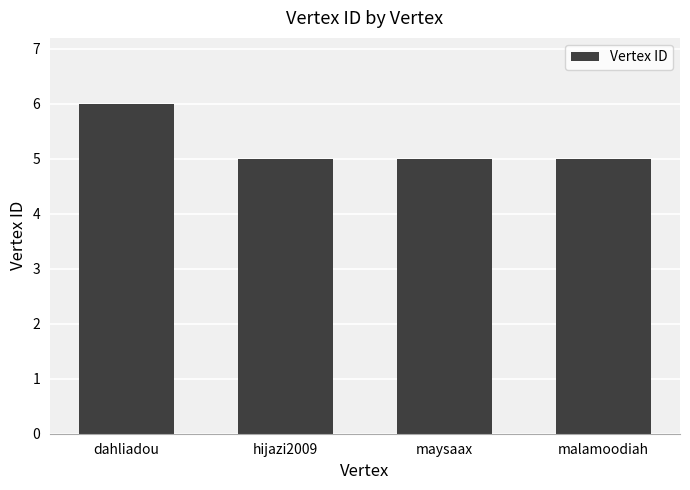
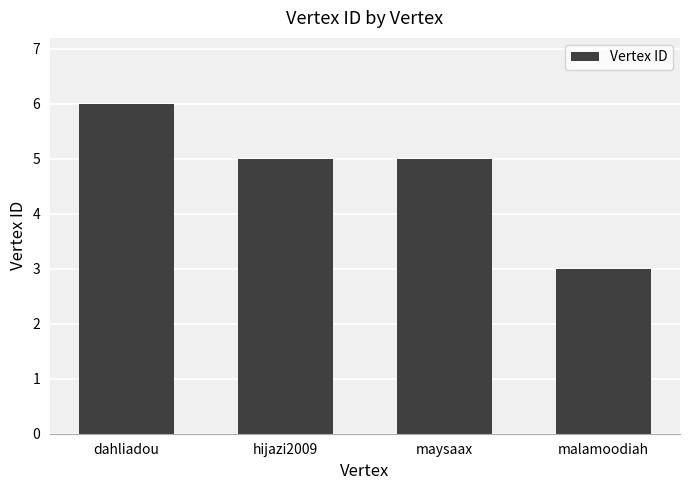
malamoodiah: 5 -> 3
